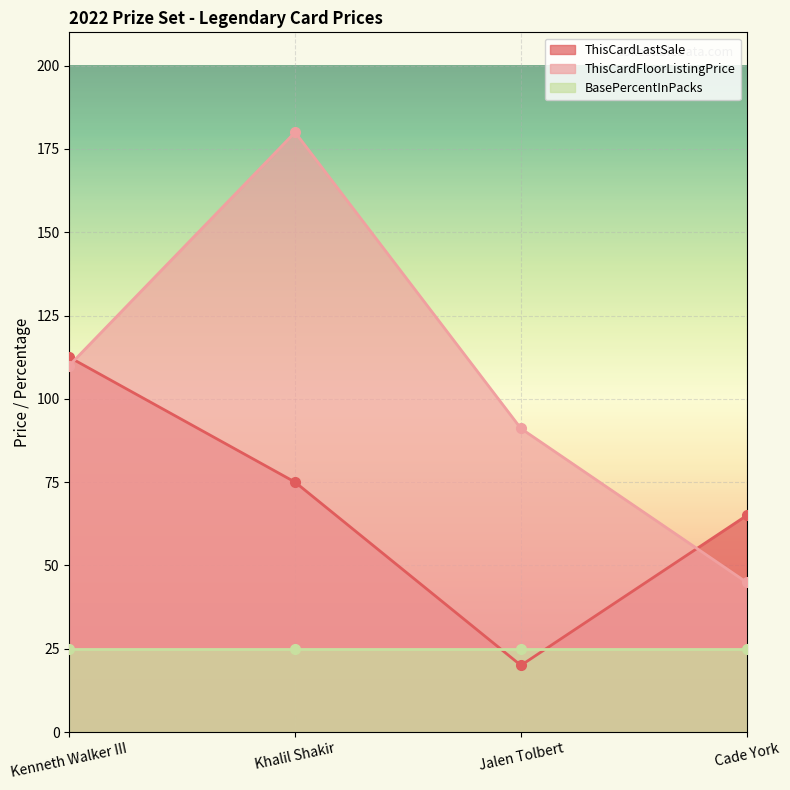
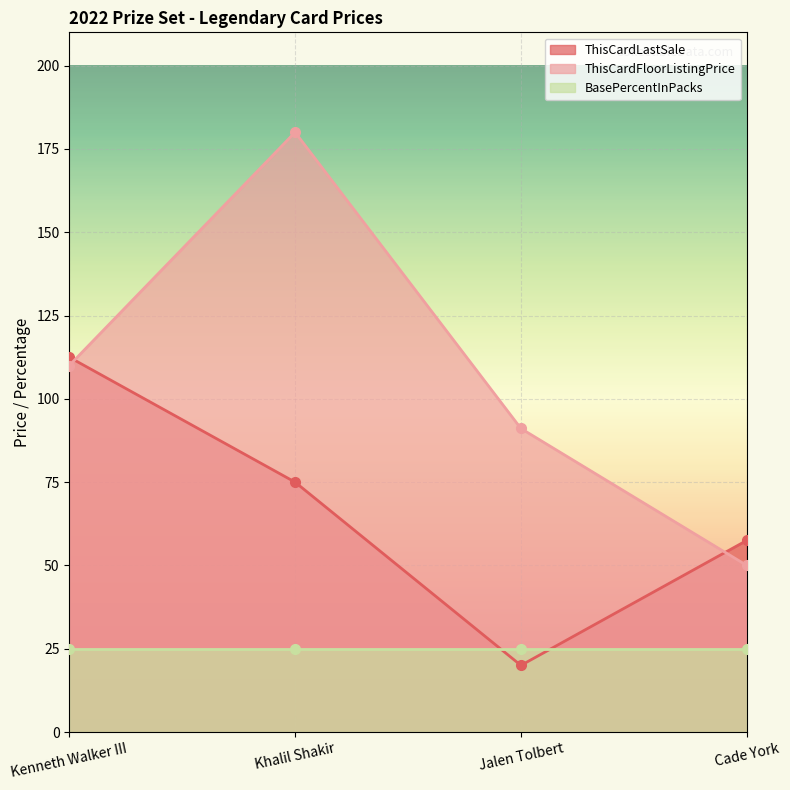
ThisCardLastSale, Cade York: 65 -> 58
ThisCardFloorListingPrice, Cade York: 45 -> 50
